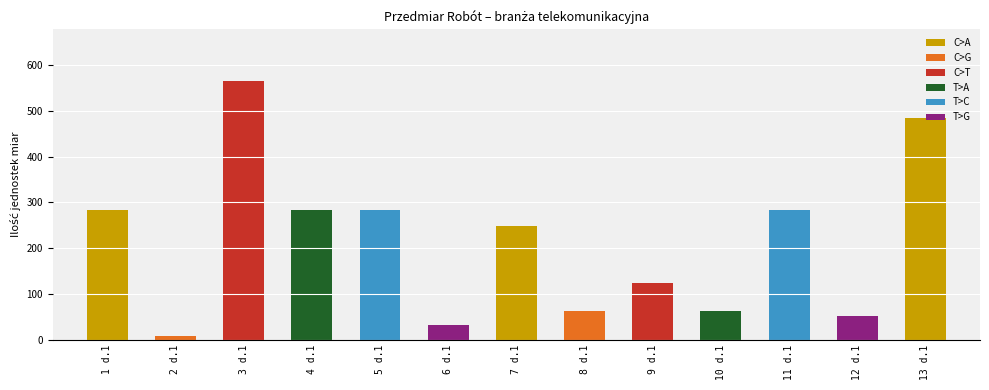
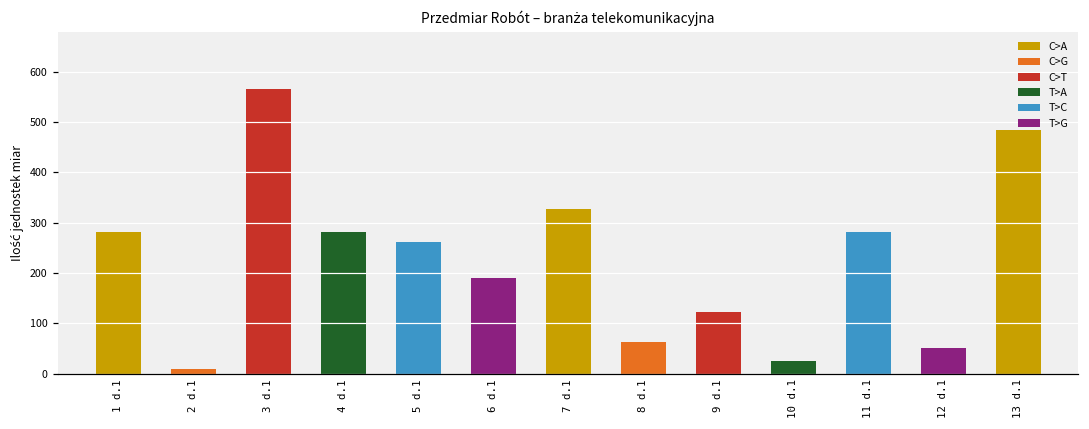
5 d.1: 280 -> 260
6 d.1: 30 -> 190
7 d.1: 250 -> 330
10 d.1: 60 -> 30
